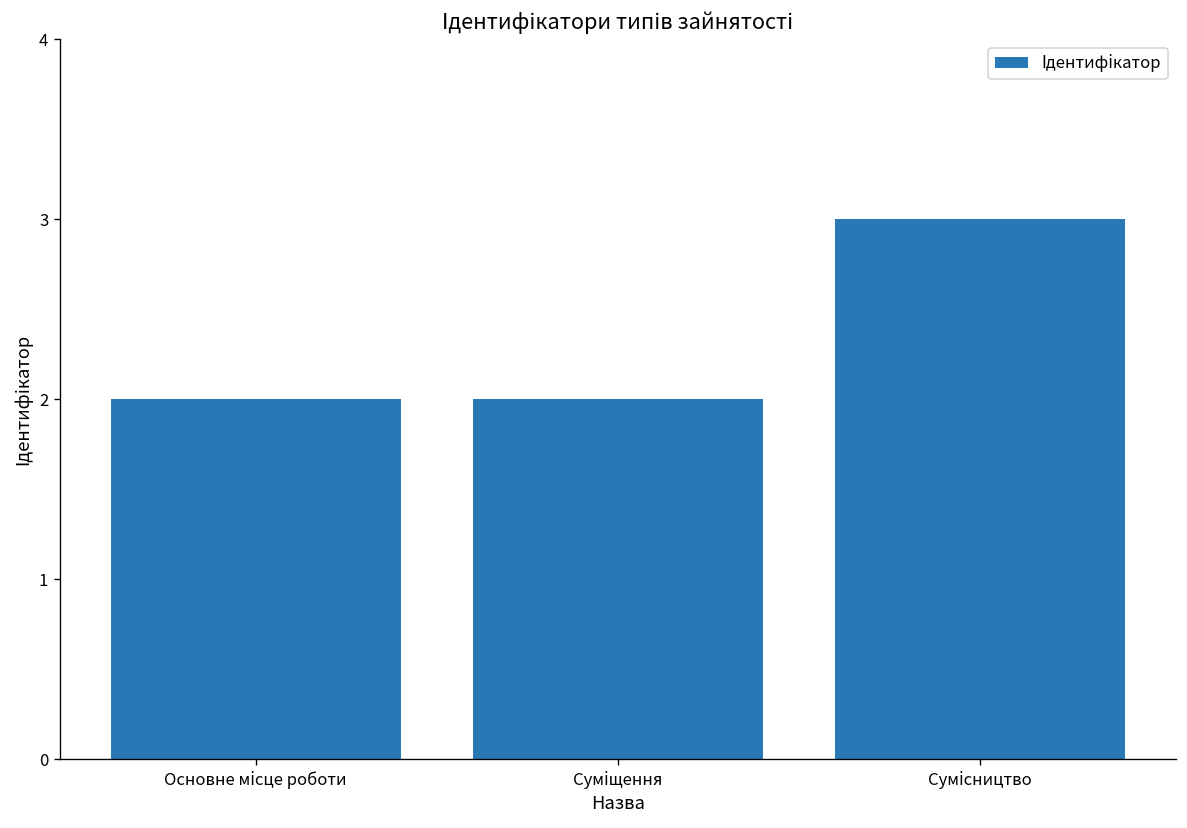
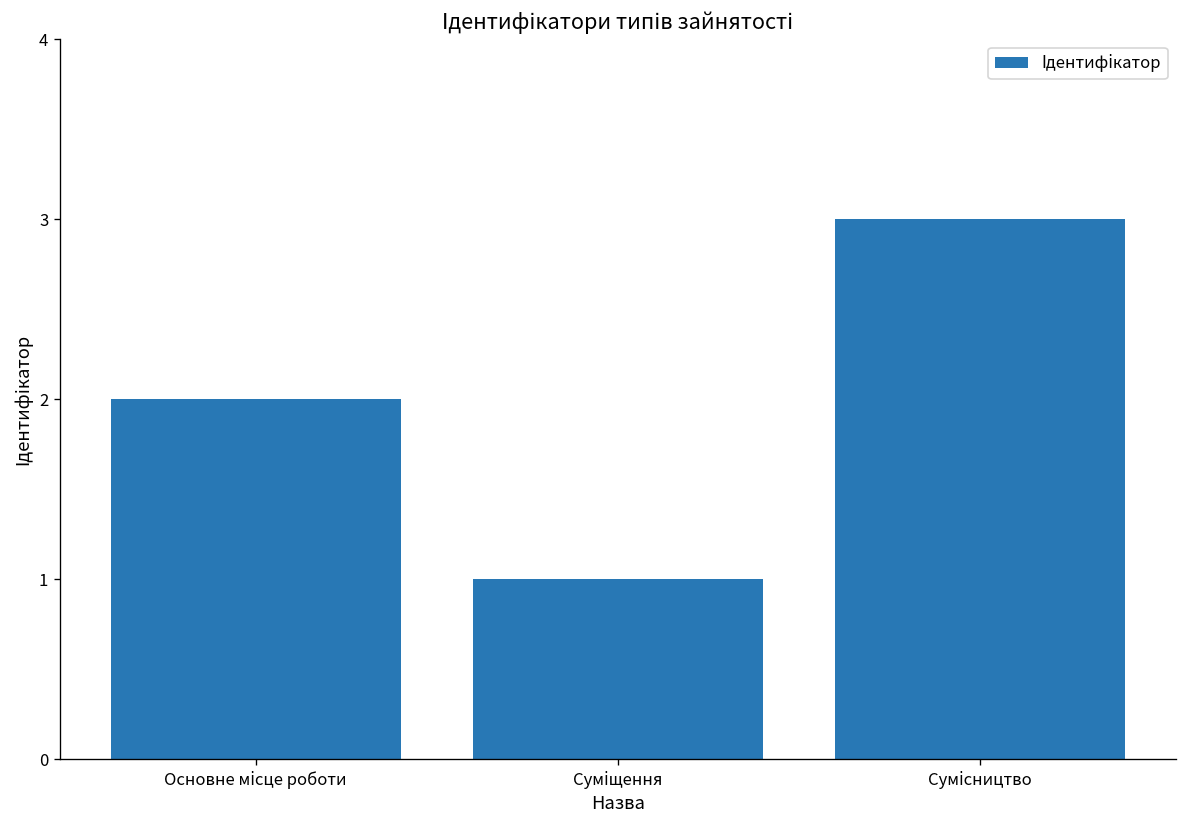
Суміщення: 2 -> 1
